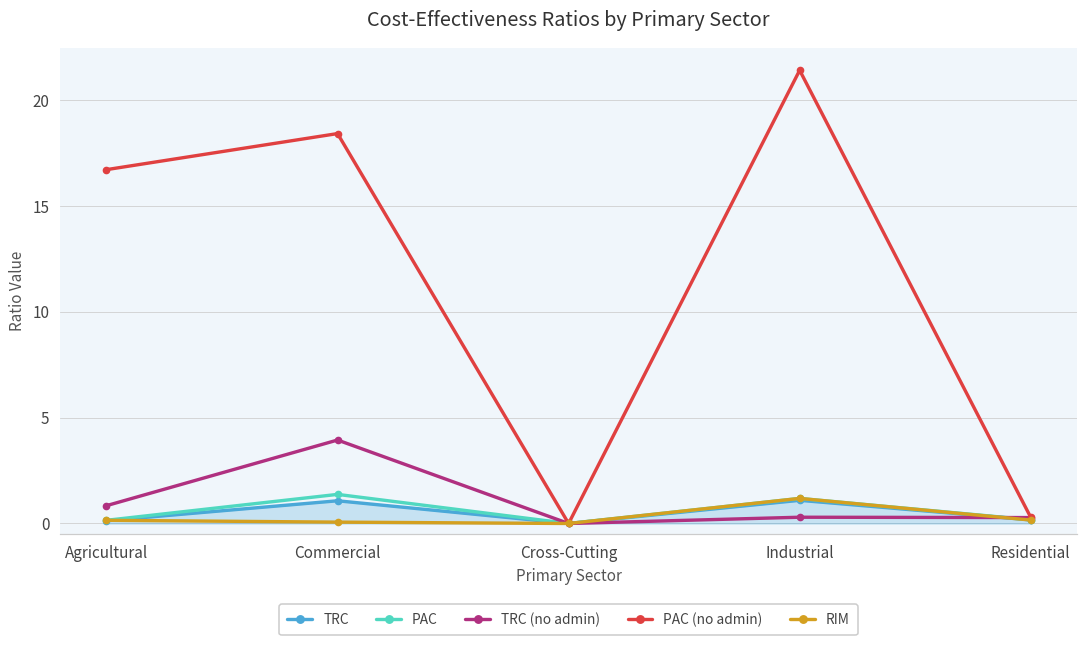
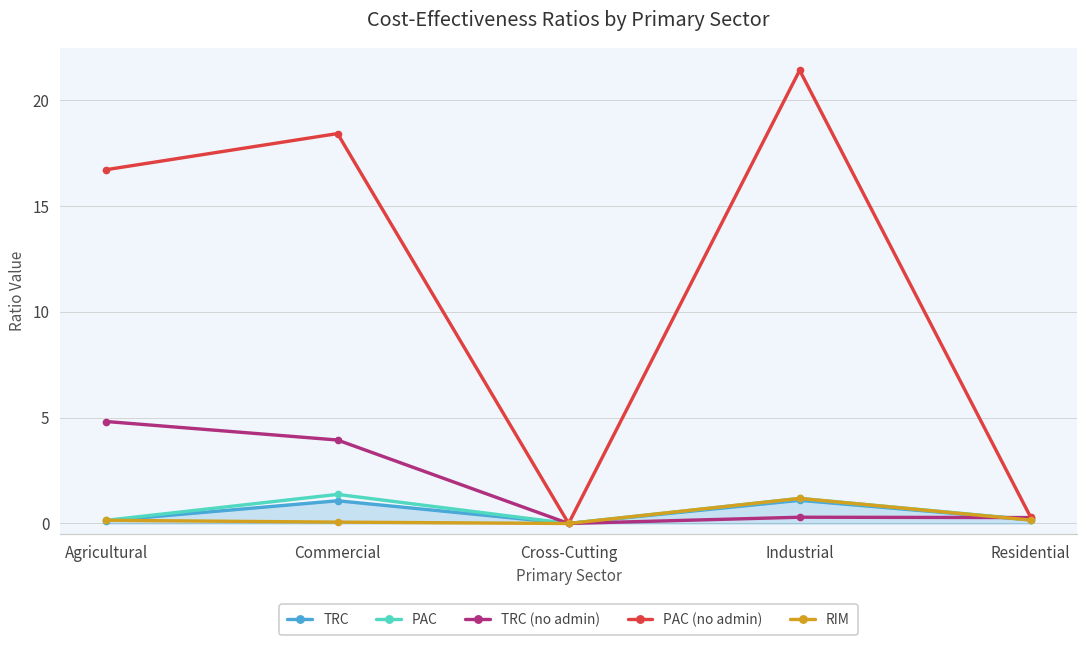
TRC (no admin), Agricultural: 0.8 -> 4.8
